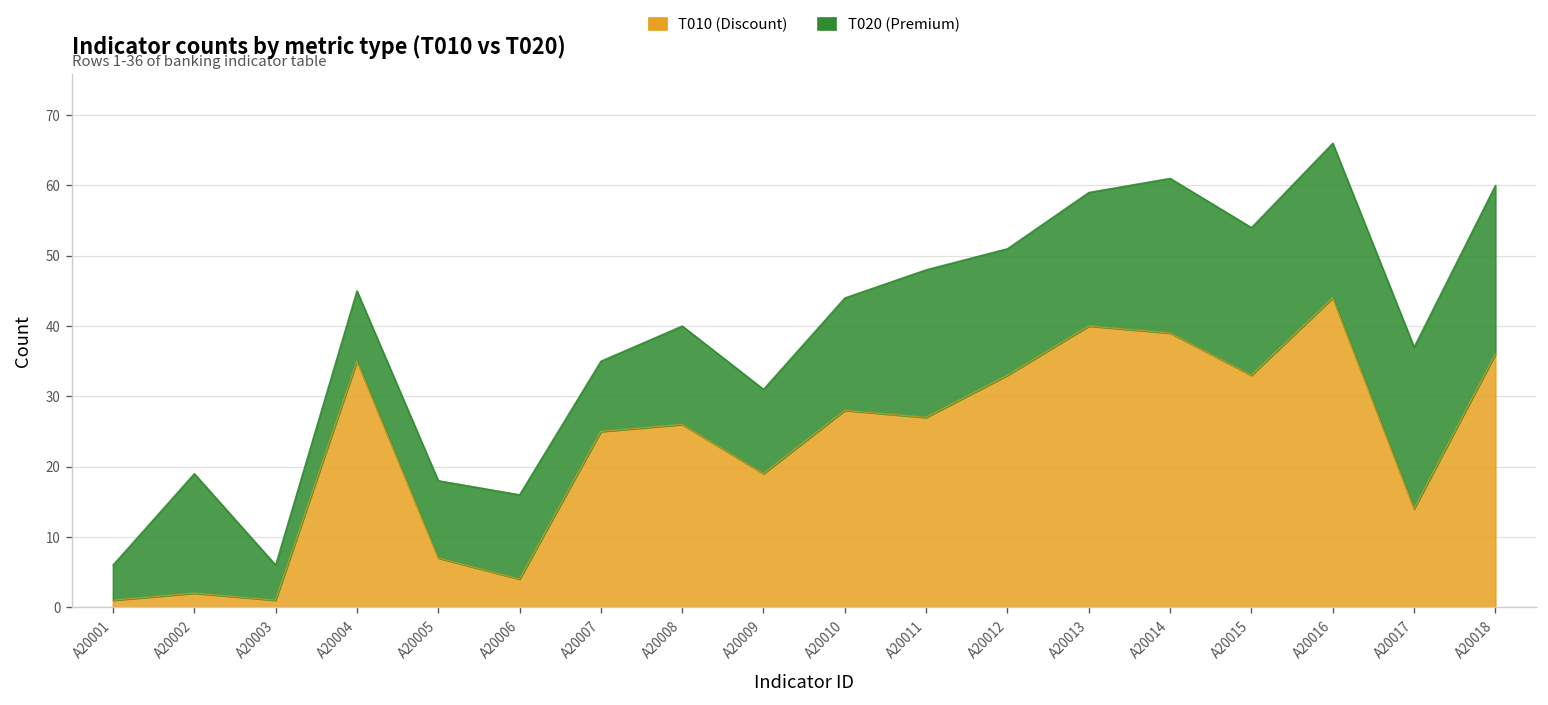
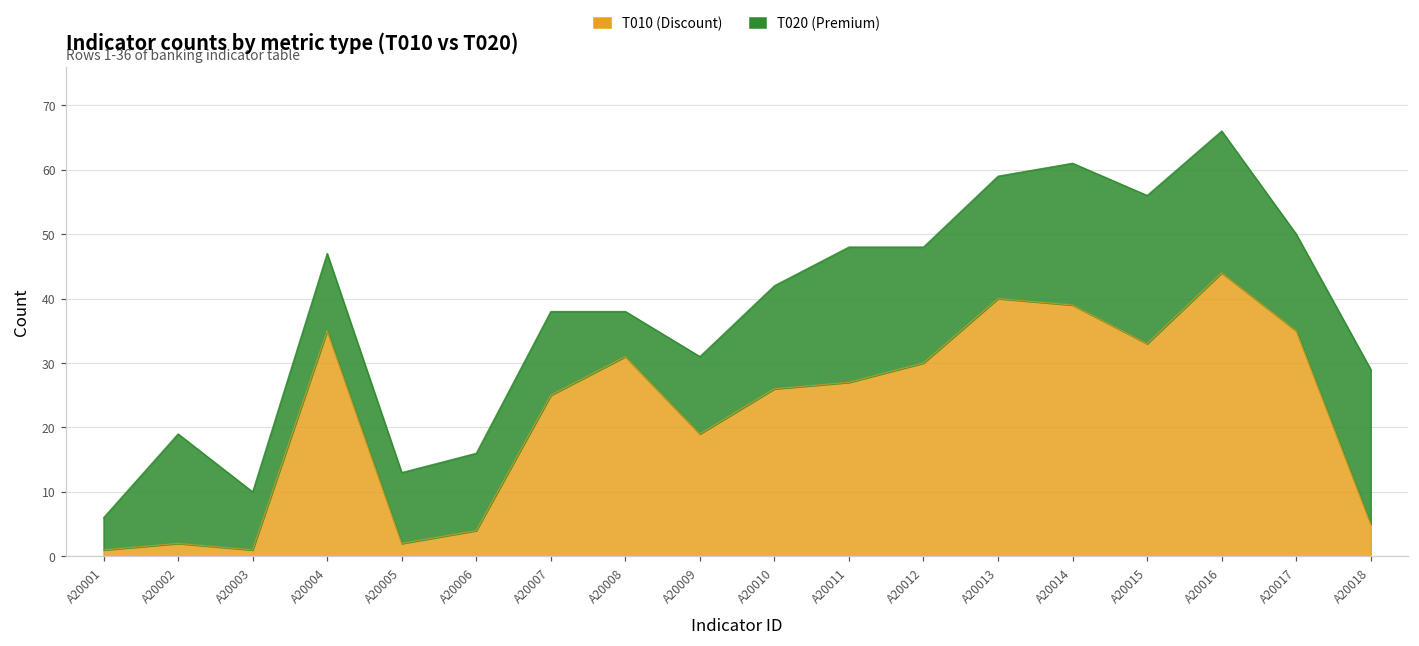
T020 (Premium), A20003: 5 -> 9
T020 (Premium), A20004: 10 -> 12
T010 (Discount), A20005: 7 -> 2
T020 (Premium), A20007: 10 -> 13
T010 (Discount), A20008: 26 -> 31
T020 (Premium), A20008: 14 -> 7
T010 (Discount), A20010: 28 -> 26
T010 (Discount), A20012: 33 -> 30
T020 (Premium), A20015: 21 -> 23
T010 (Discount), A20017: 14 -> 35
T020 (Premium), A20017: 23 -> 15
T010 (Discount), A20018: 36 -> 5
